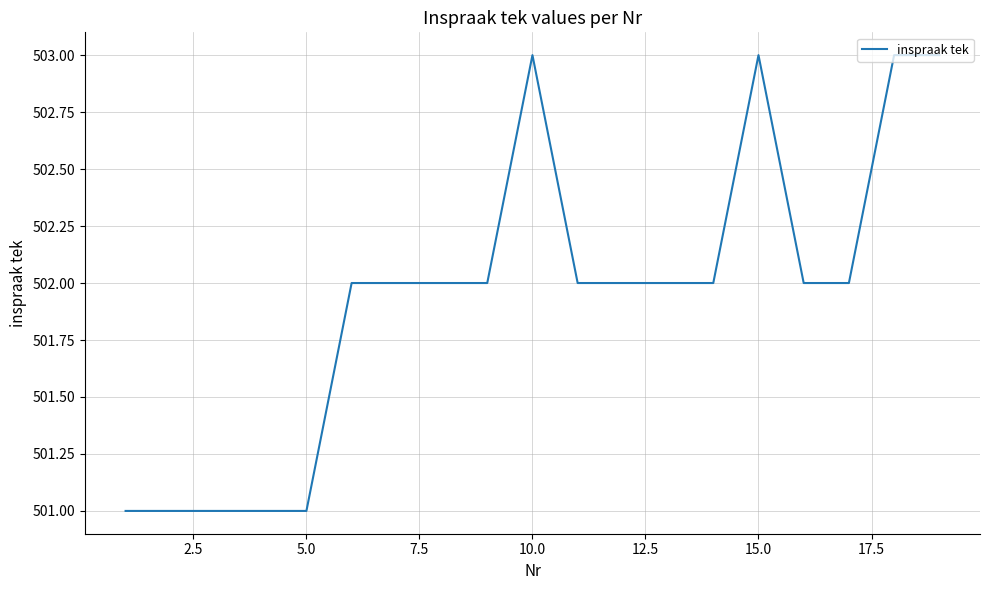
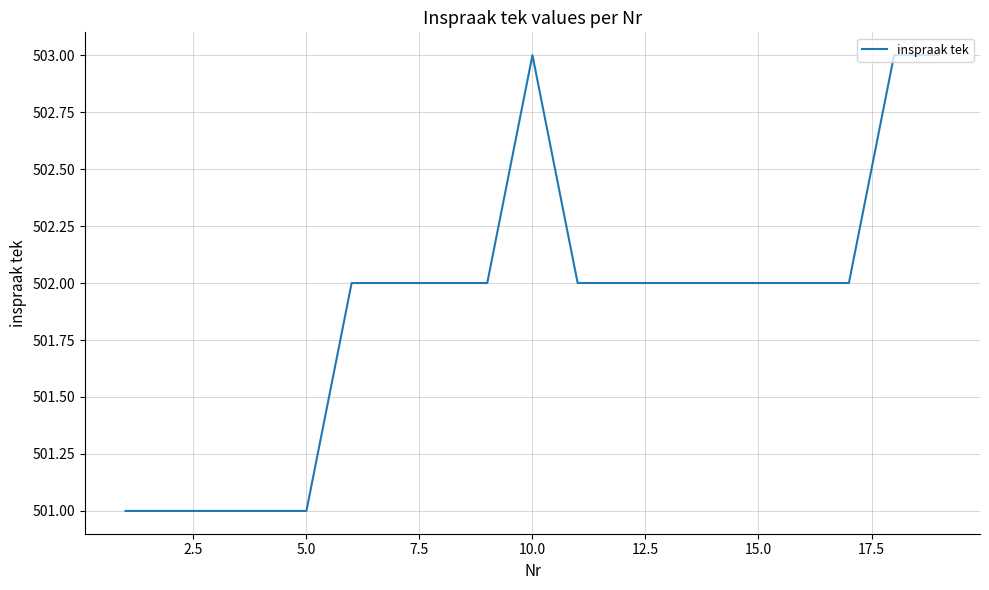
15.0: 503 -> 502
